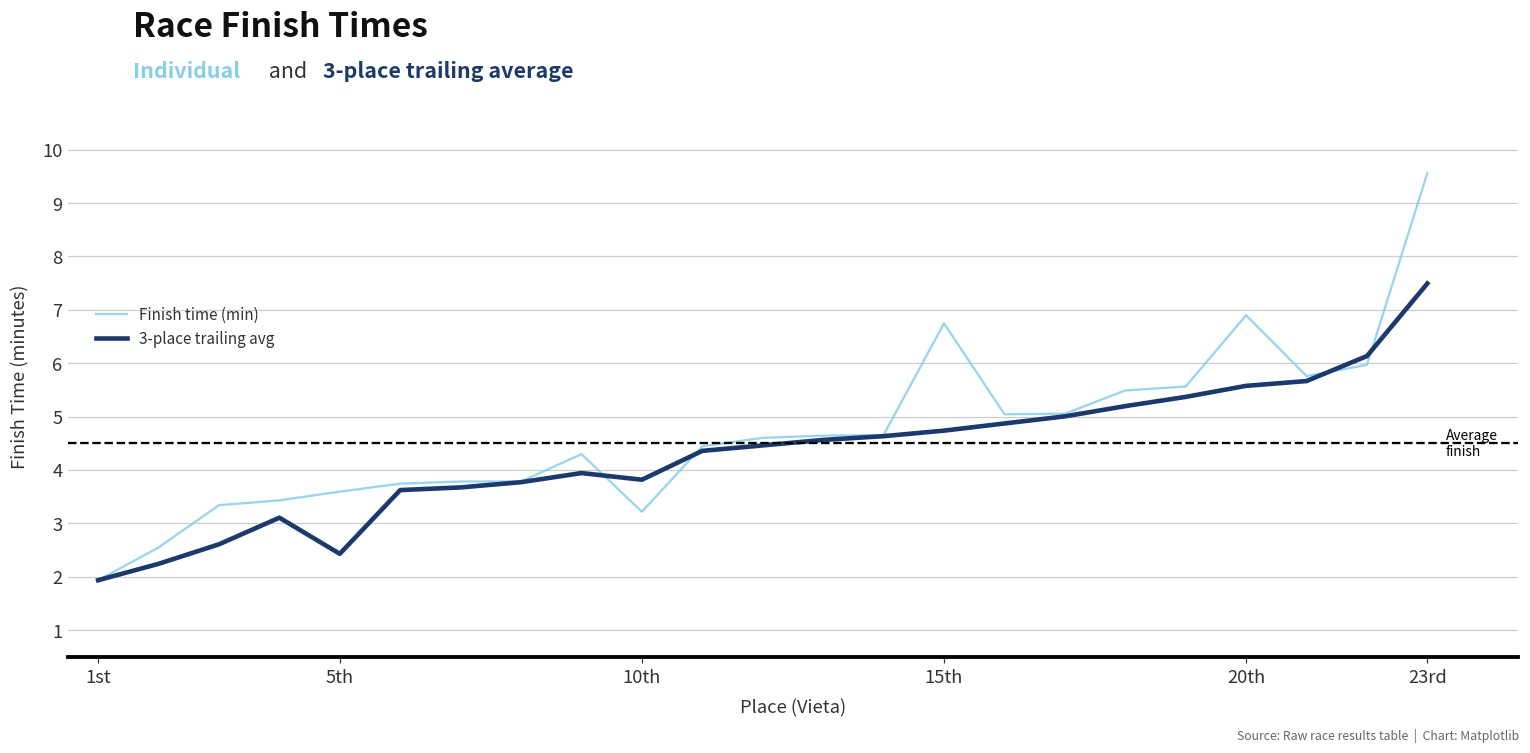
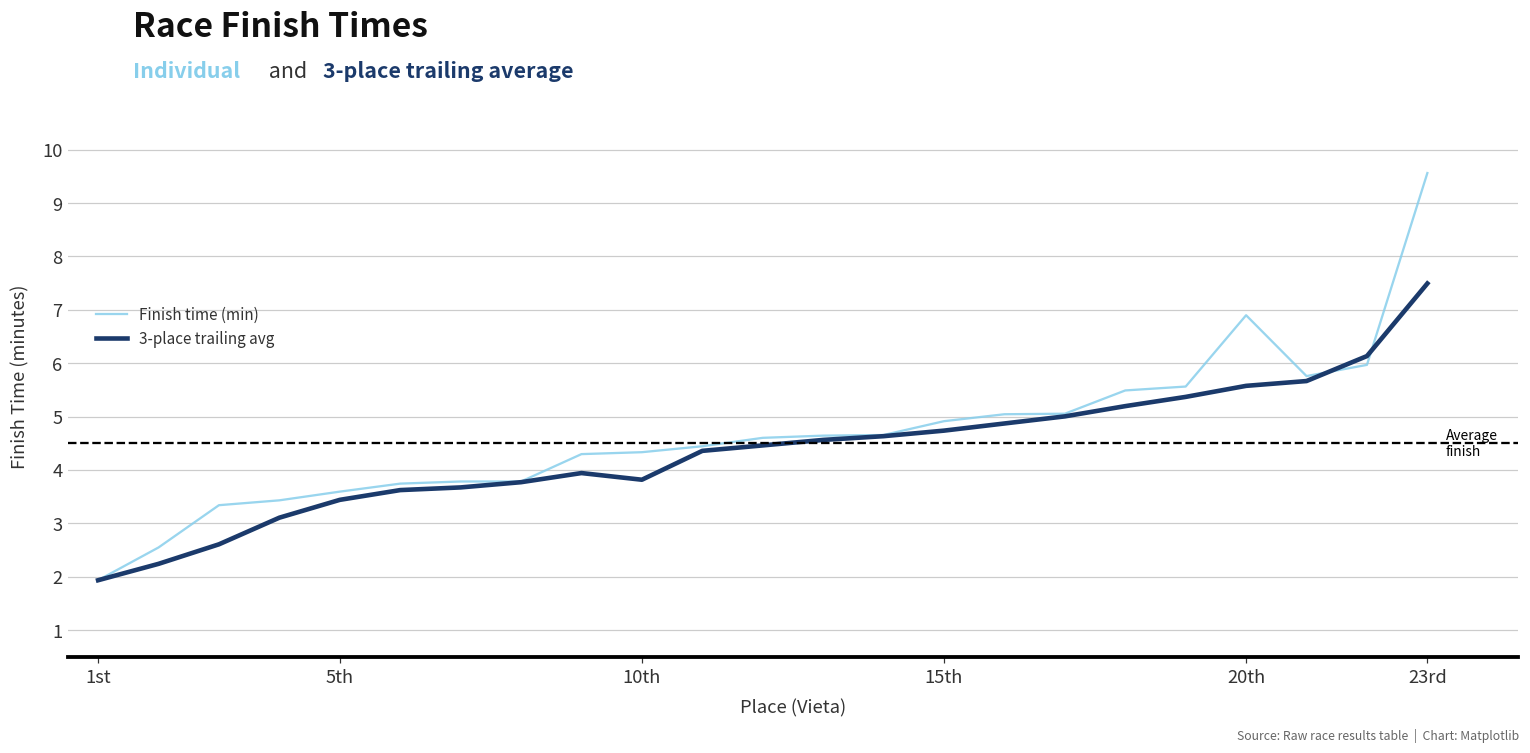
3-place trailing avg, 5th: 2.4 -> 3.4
Finish time (min), 10th: 3.2 -> 4.3
Finish time (min), 15th: 6.7 -> 4.9
